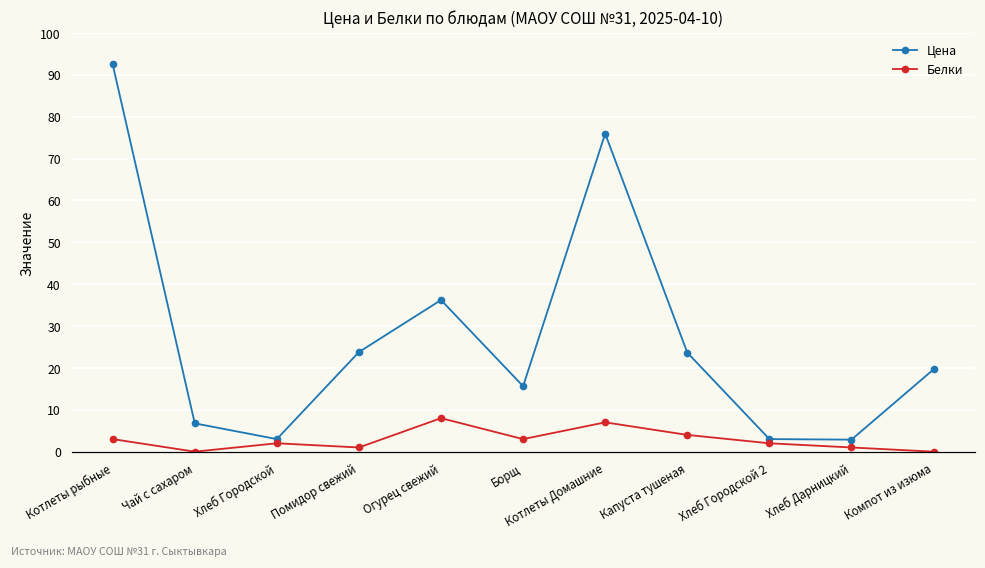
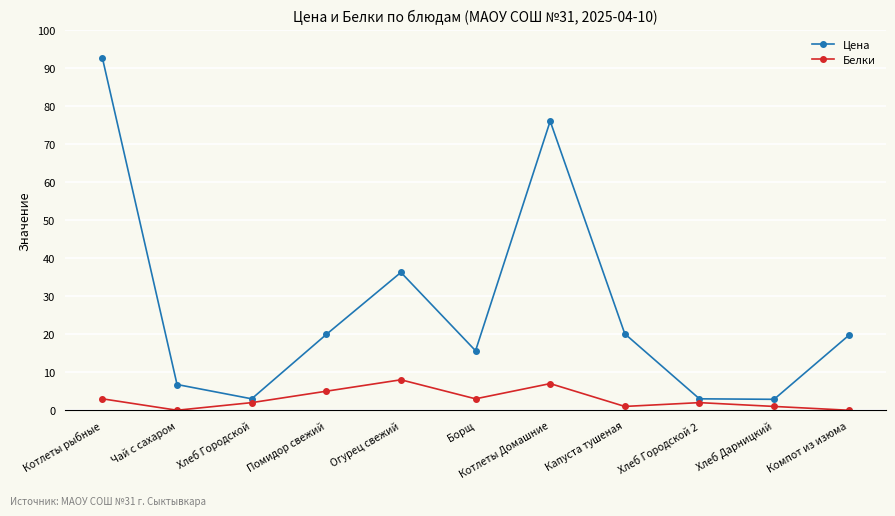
Цена, Помидор свежий: 24 -> 20
Белки, Помидор свежий: 1 -> 5
Цена, Капуста тушеная: 24 -> 20
Белки, Капуста тушеная: 4 -> 1
